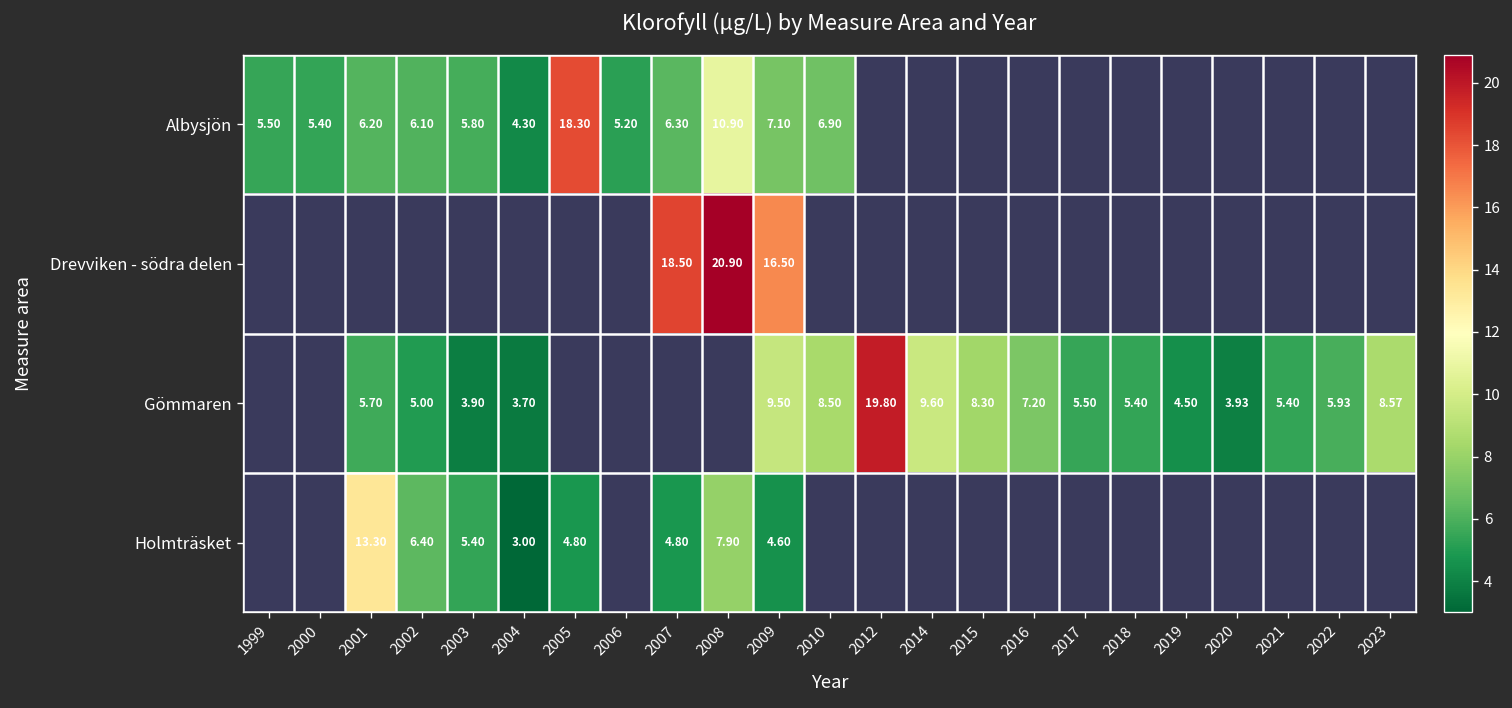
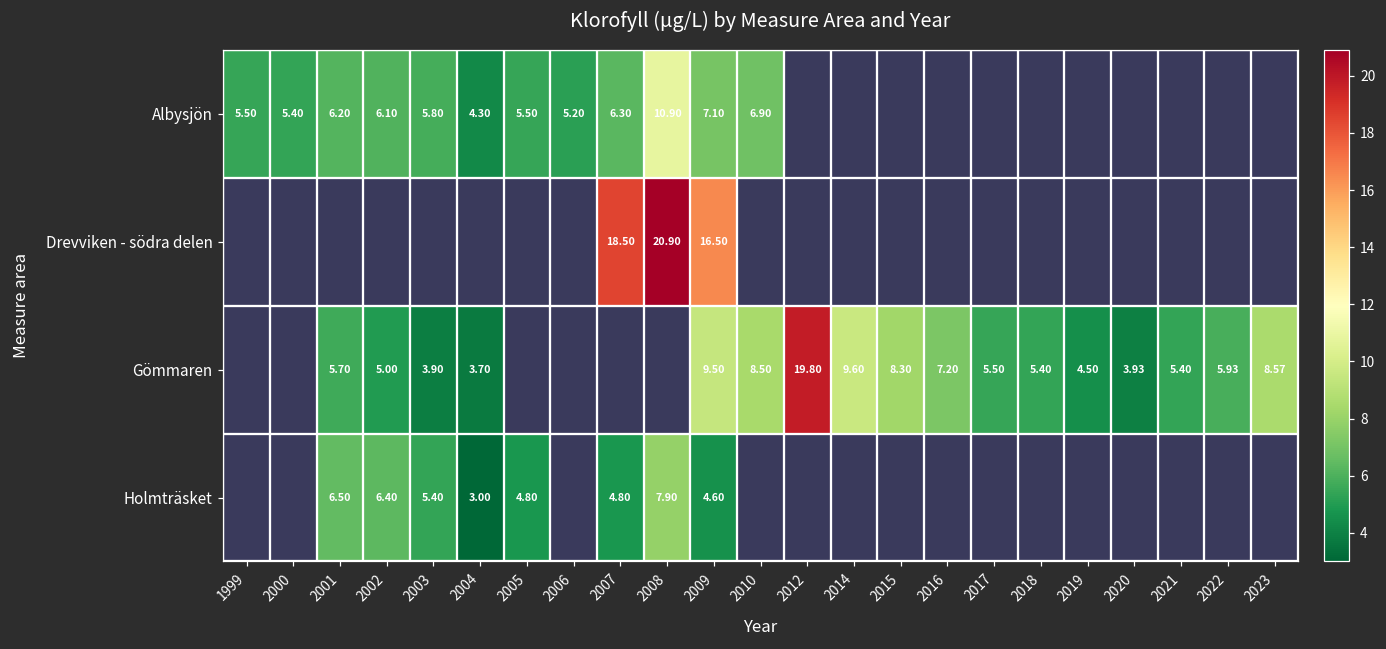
Albysjön, 2005: 18.30 -> 5.50
Holmträsket, 2001: 13.30 -> 6.50
